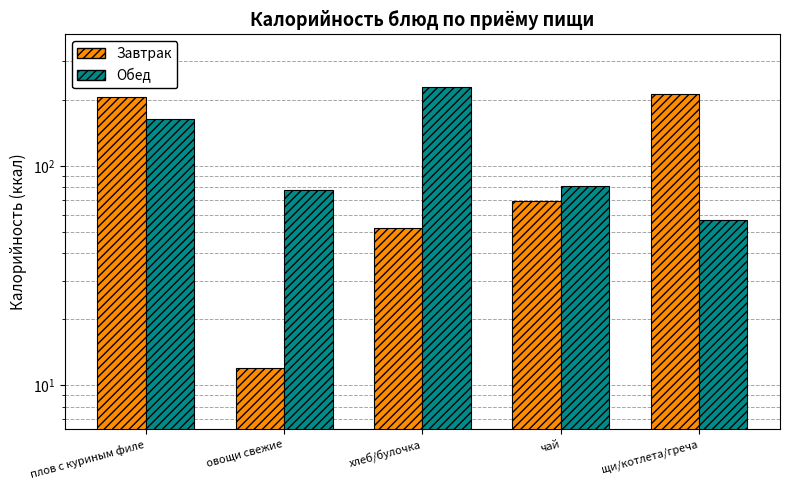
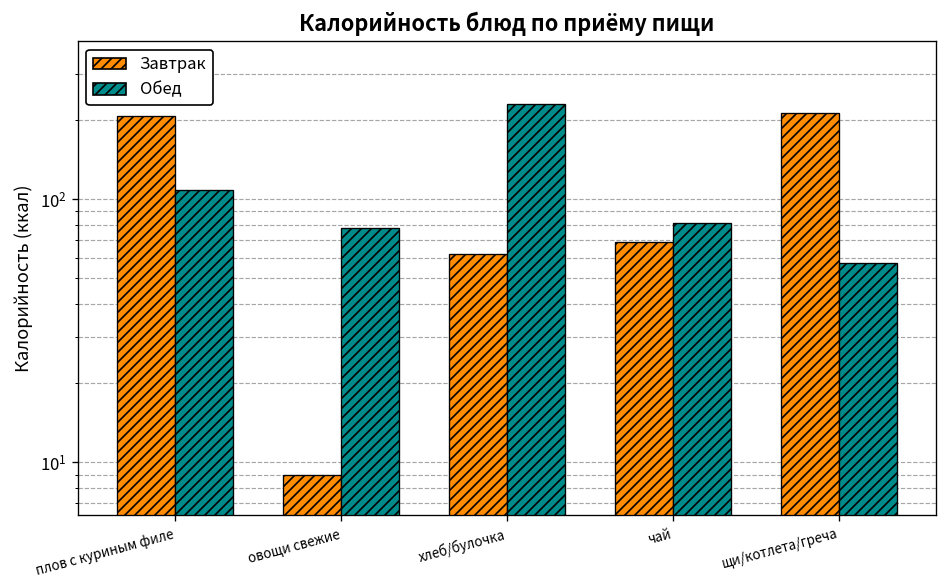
Обед, плов с куриным филе: 160 -> 110
Завтрак, овощи свежие: 12 -> 9
Завтрак, хлеб/булочка: 52 -> 62
